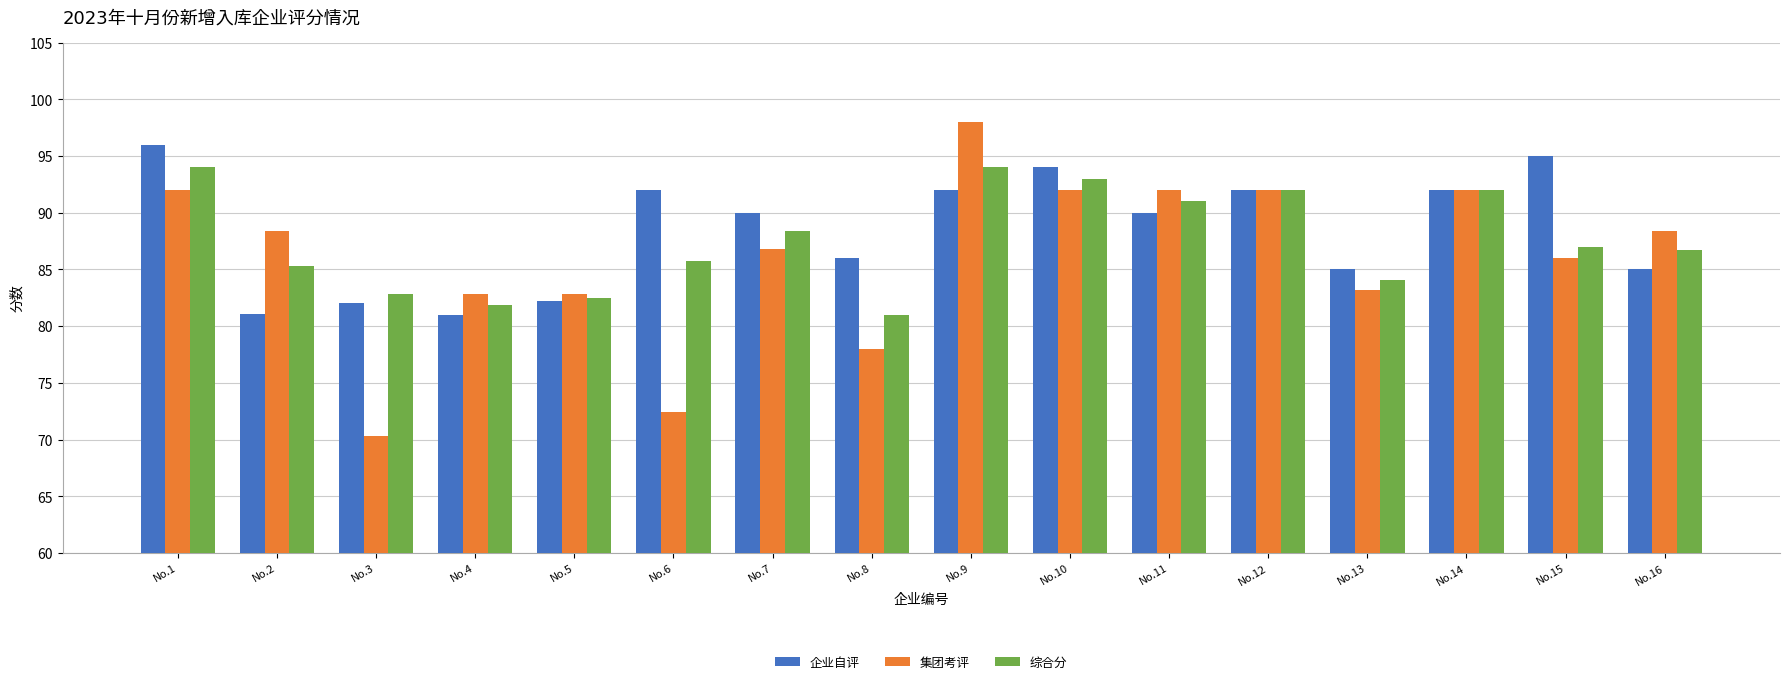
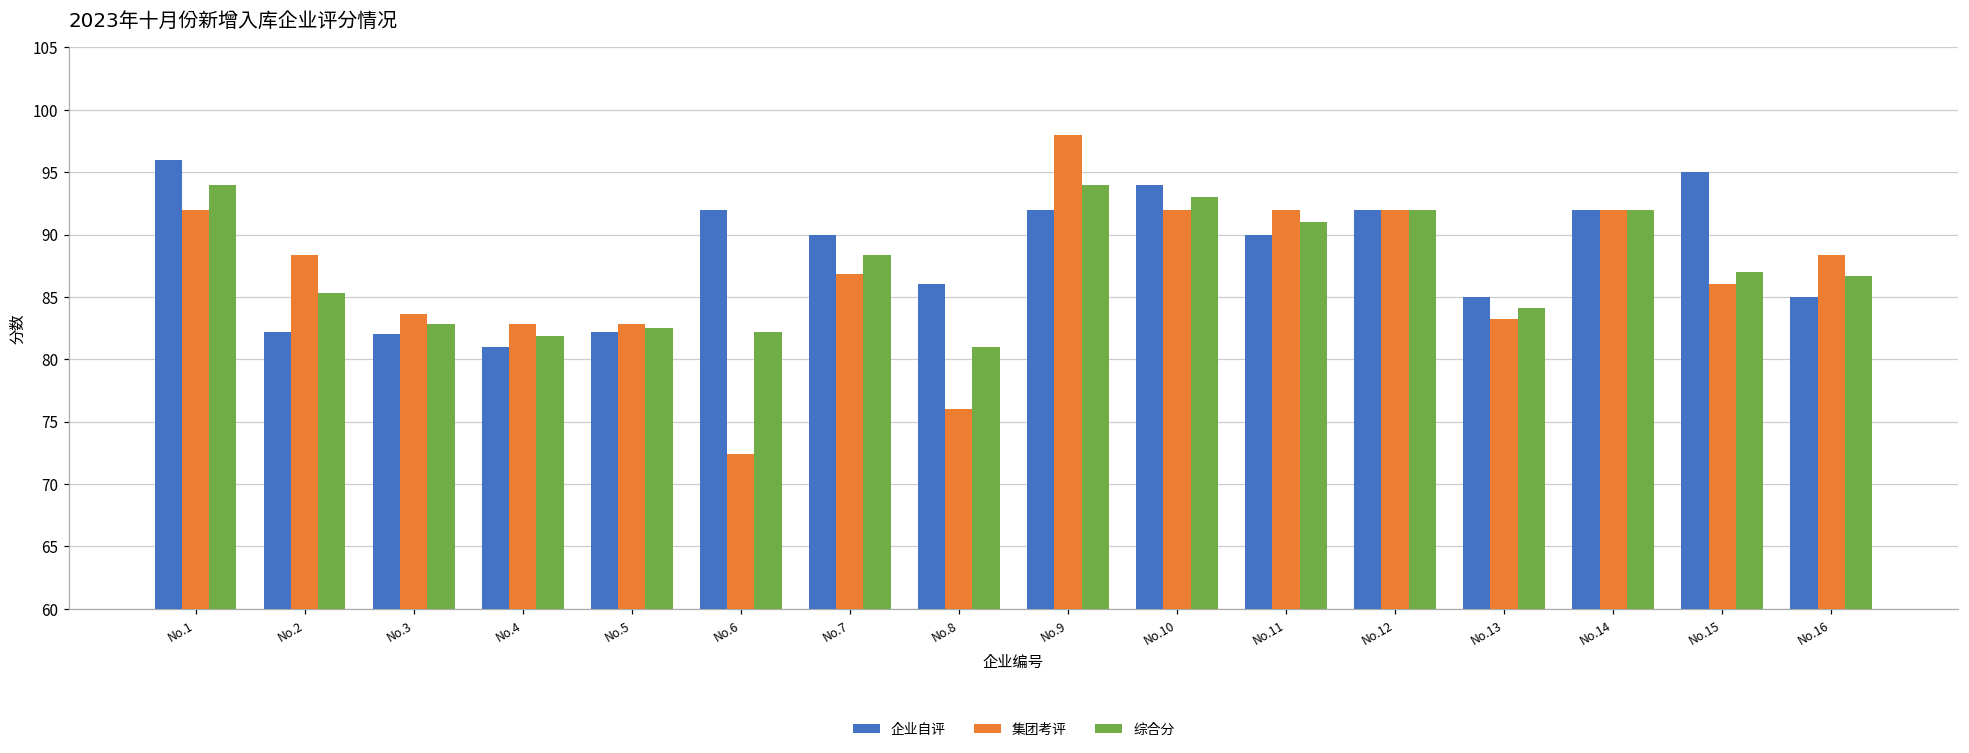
企业自评, No.2: 81.1 -> 82.2
集团考评, No.3: 70.3 -> 83.6
综合分, No.6: 85.7 -> 82.2
集团考评, No.8: 78 -> 76
